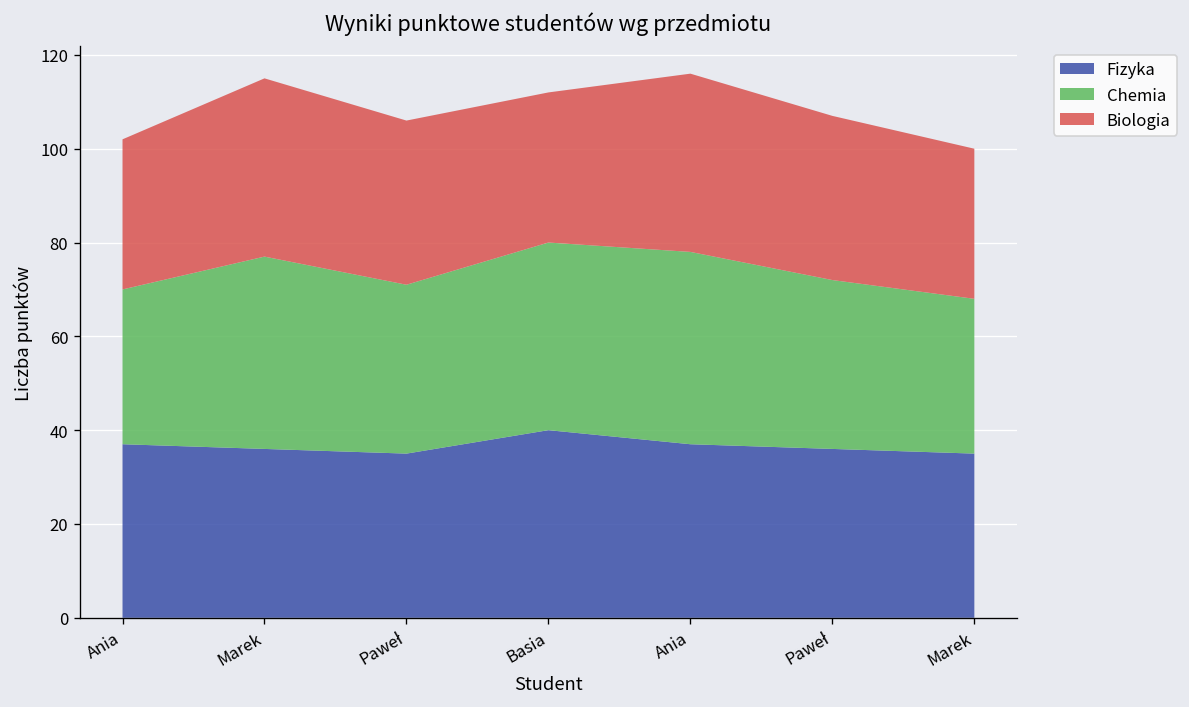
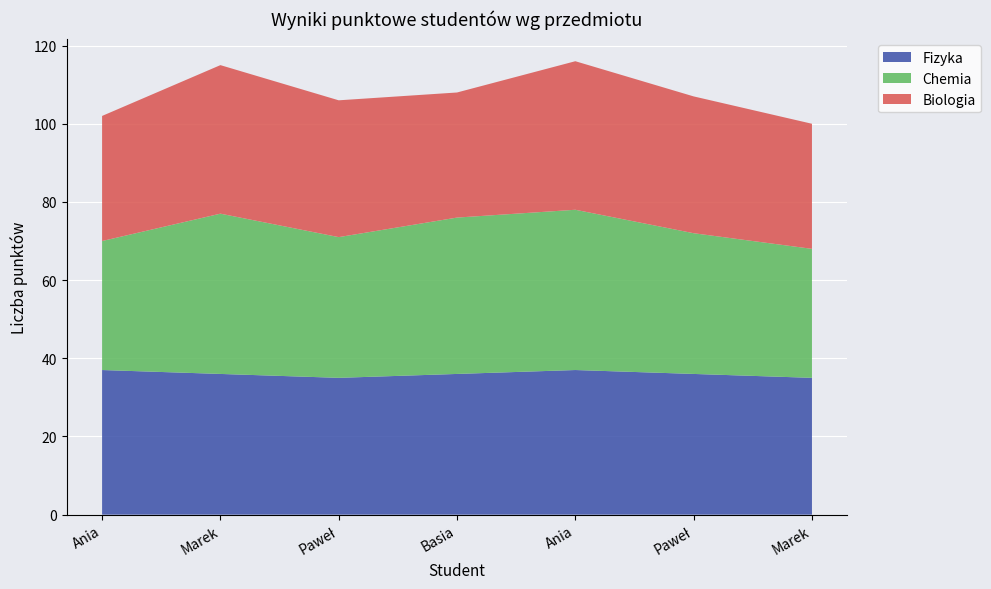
Fizyka, Basia: 40 -> 36
